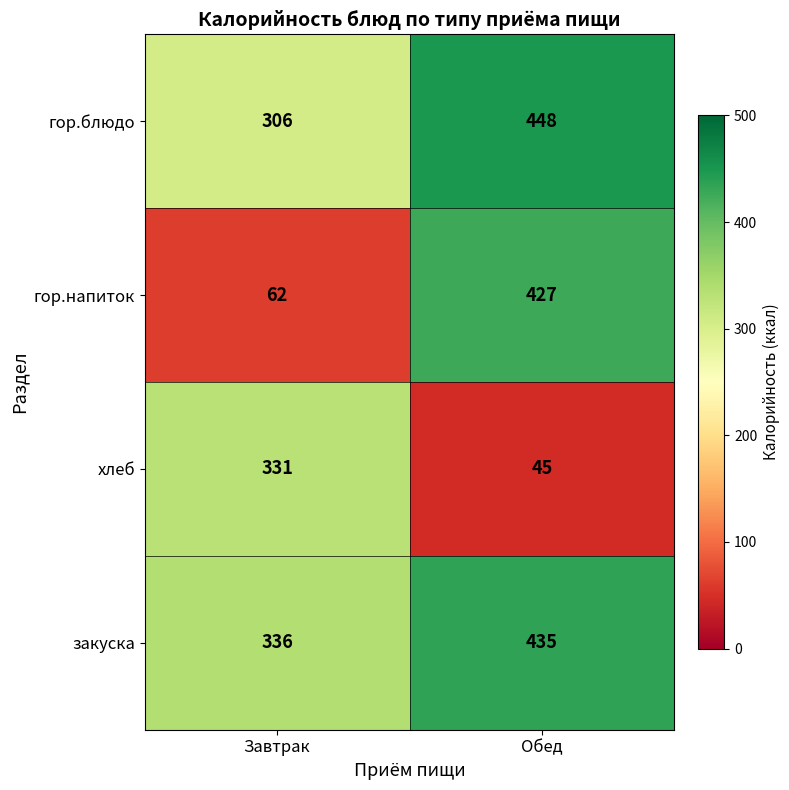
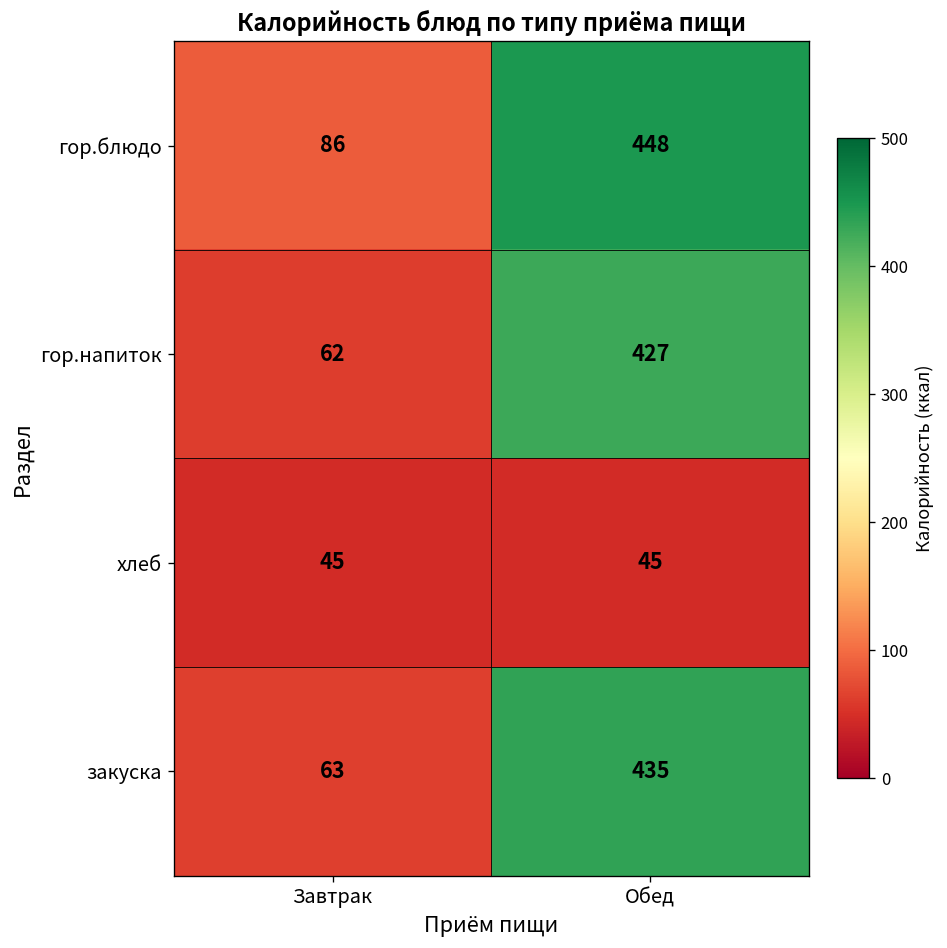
гор.блюдо, Завтрак: 306 -> 86
хлеб, Завтрак: 331 -> 45
закуска, Завтрак: 336 -> 63
